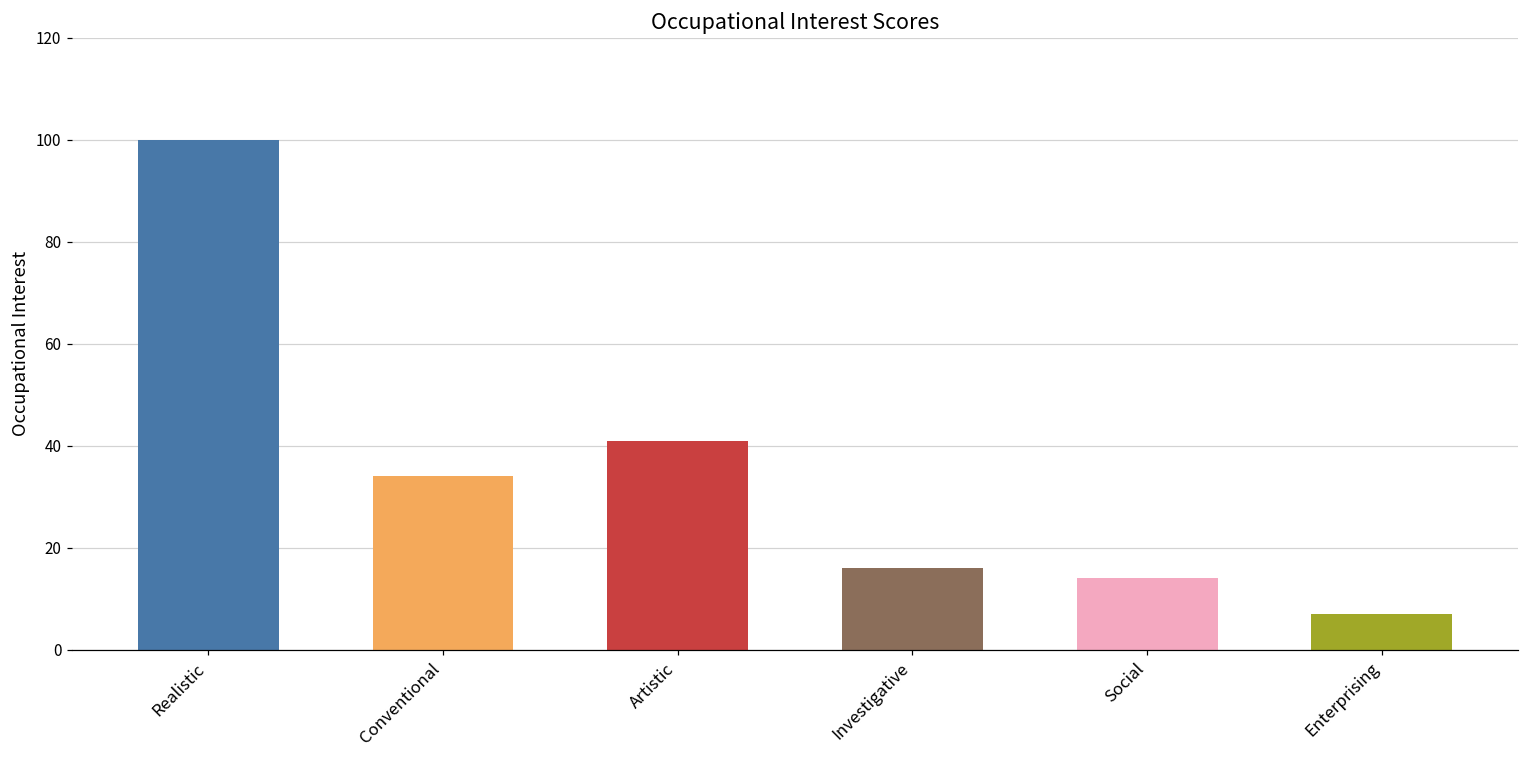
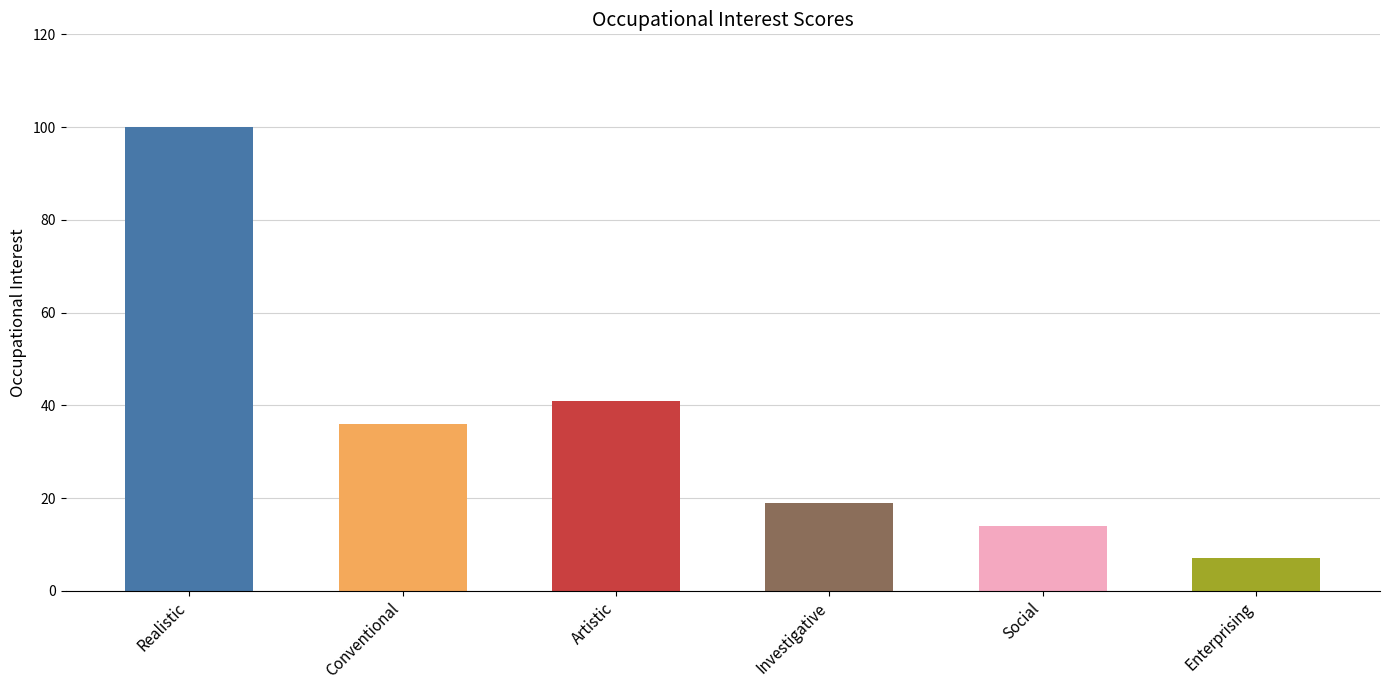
Conventional: 34 -> 36
Investigative: 16 -> 19
